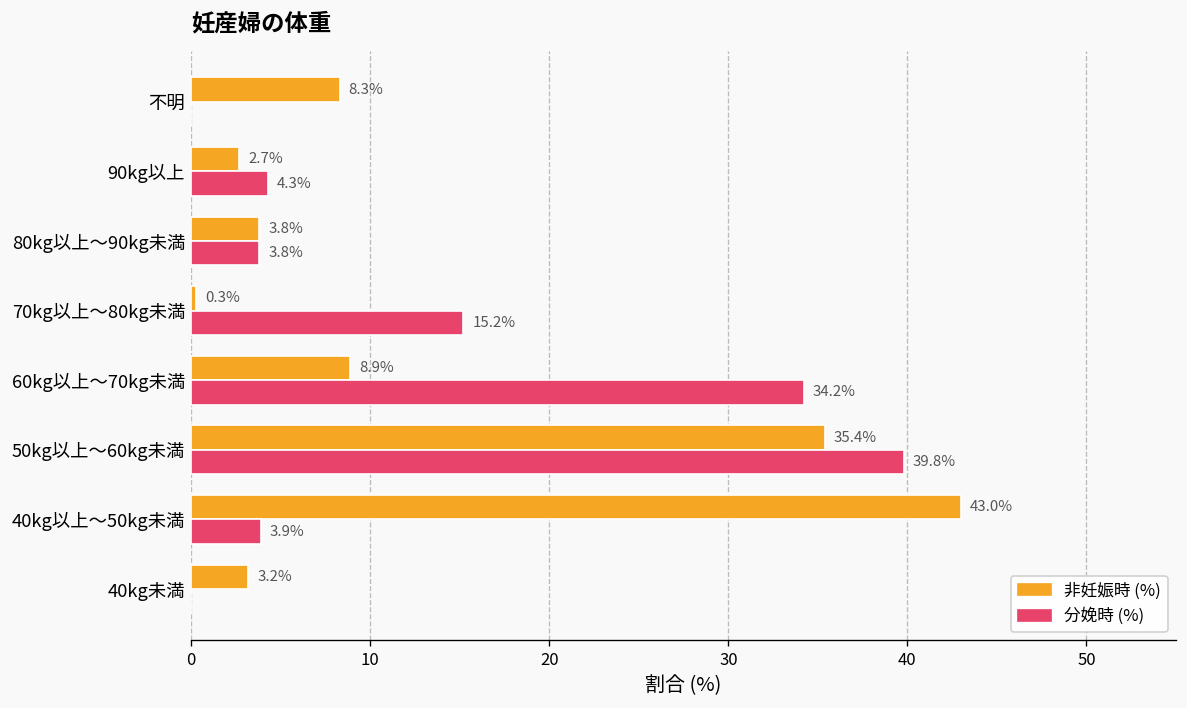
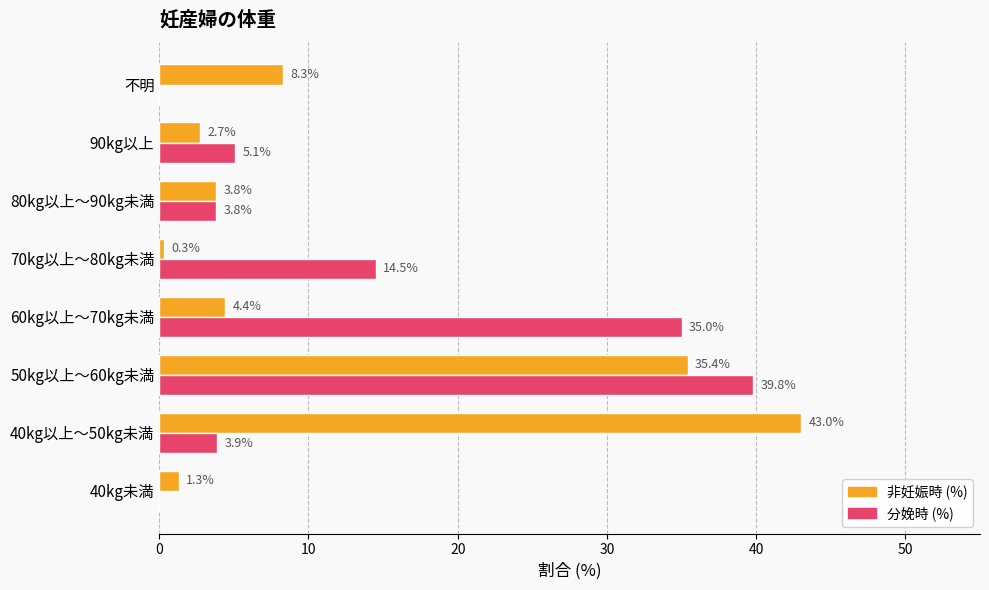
分娩時 (%), 90kg以上: 4.3% -> 5.1%
分娩時 (%), 70kg以上～80kg未満: 15.2% -> 14.5%
非妊娠時 (%), 60kg以上～70kg未満: 8.9% -> 4.4%
分娩時 (%), 60kg以上～70kg未満: 34.2% -> 35.0%
非妊娠時 (%), 40kg未満: 3.2% -> 1.3%
